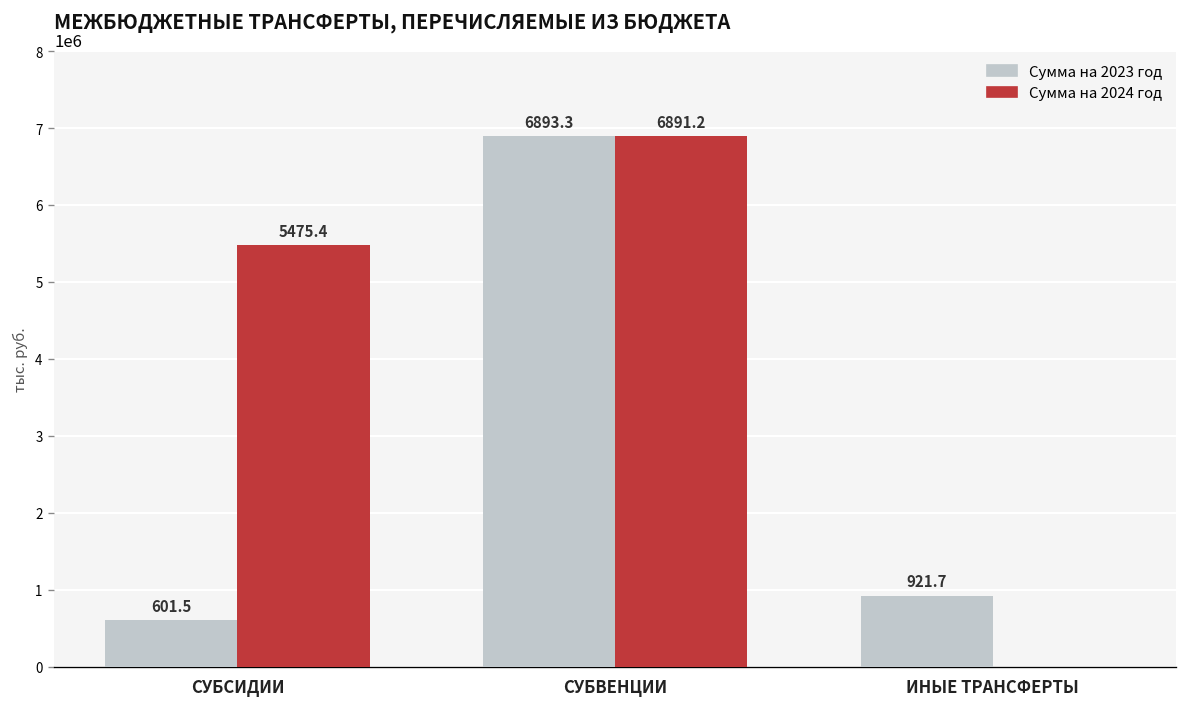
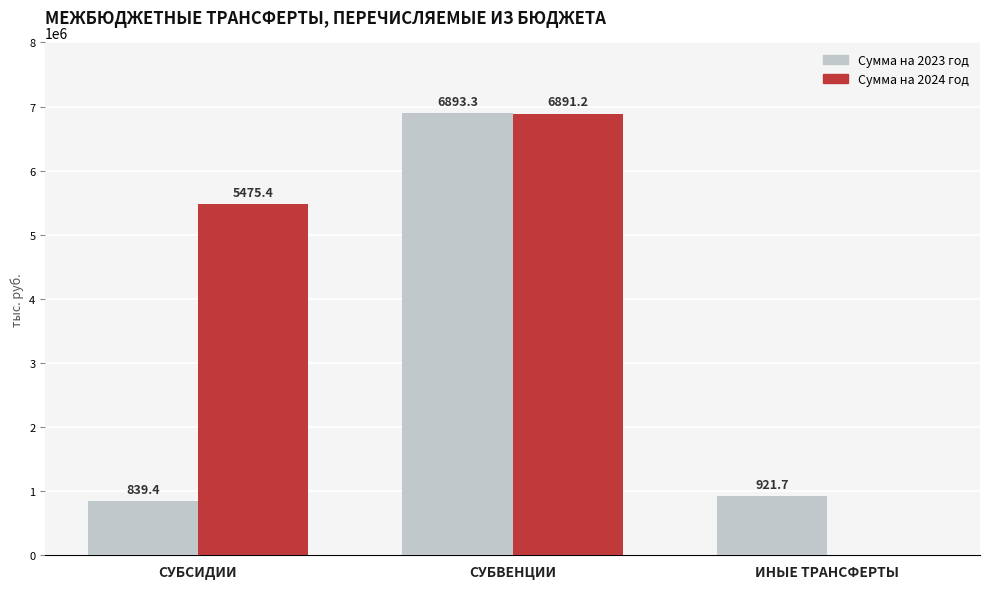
Сумма на 2023 год, СУБСИДИИ: 601.5 -> 839.4
